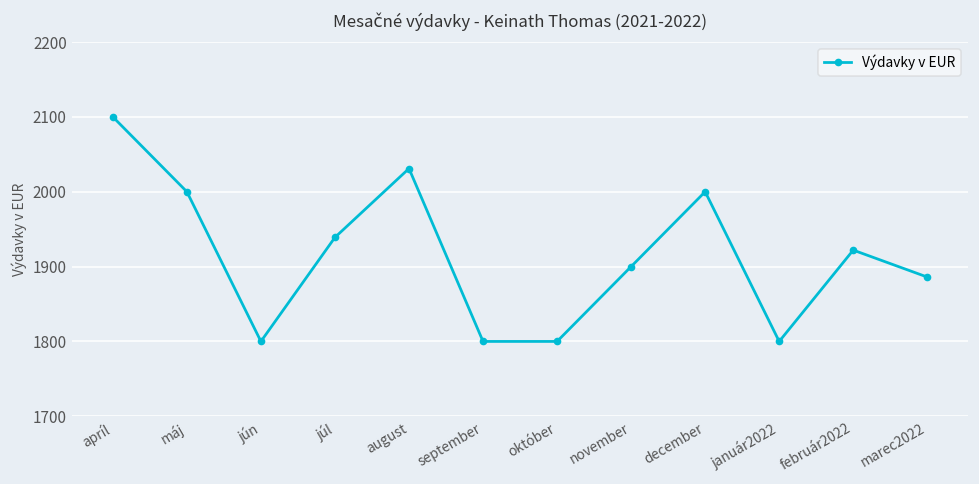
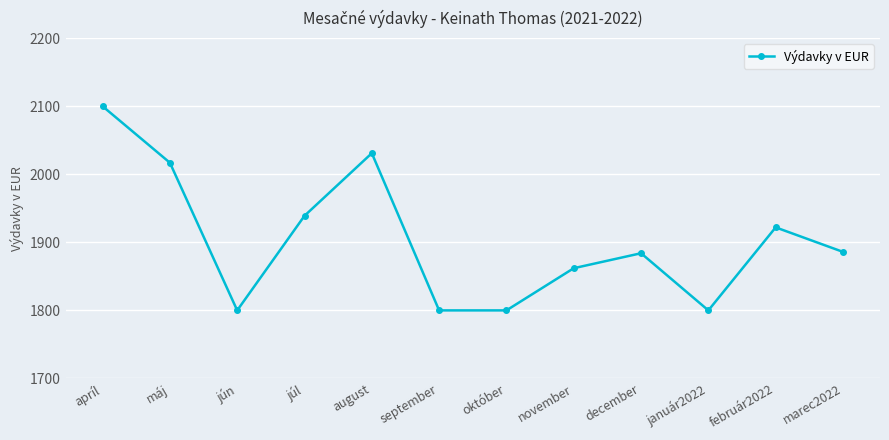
máj: 2000 -> 2020
november: 1900 -> 1860
december: 2000 -> 1880
